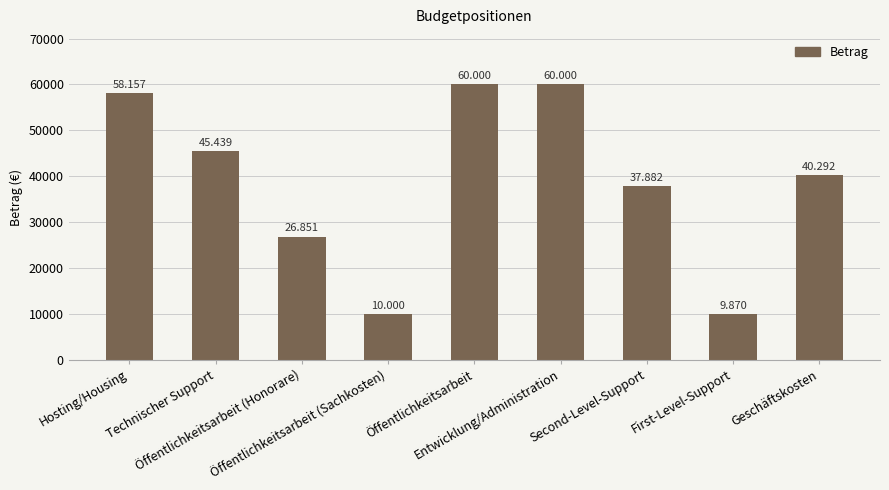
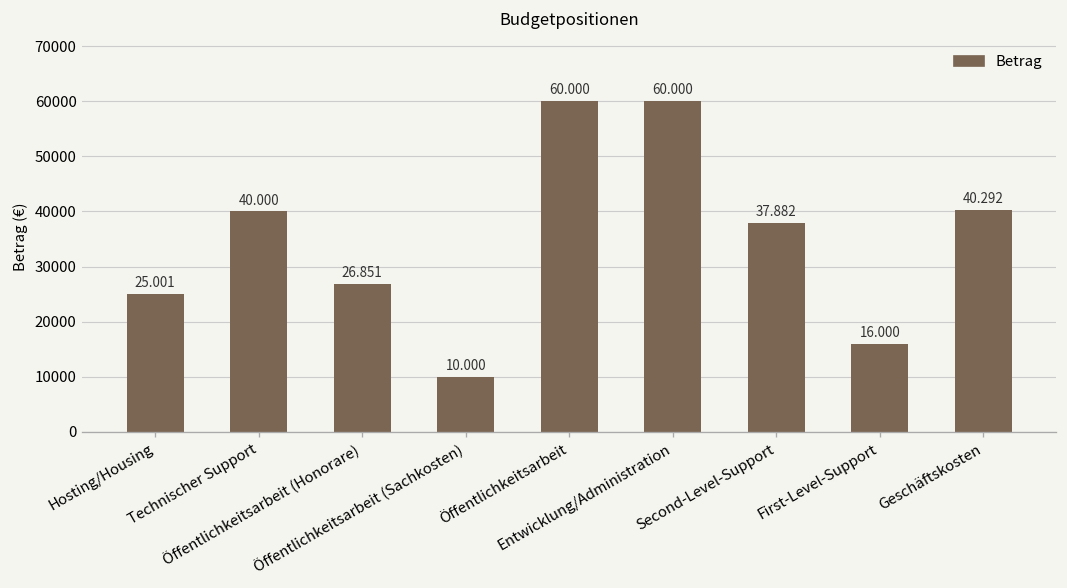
Hosting/Housing: 58.157 -> 25.001
Technischer Support: 45.439 -> 40.000
First-Level-Support: 9.870 -> 16.000
